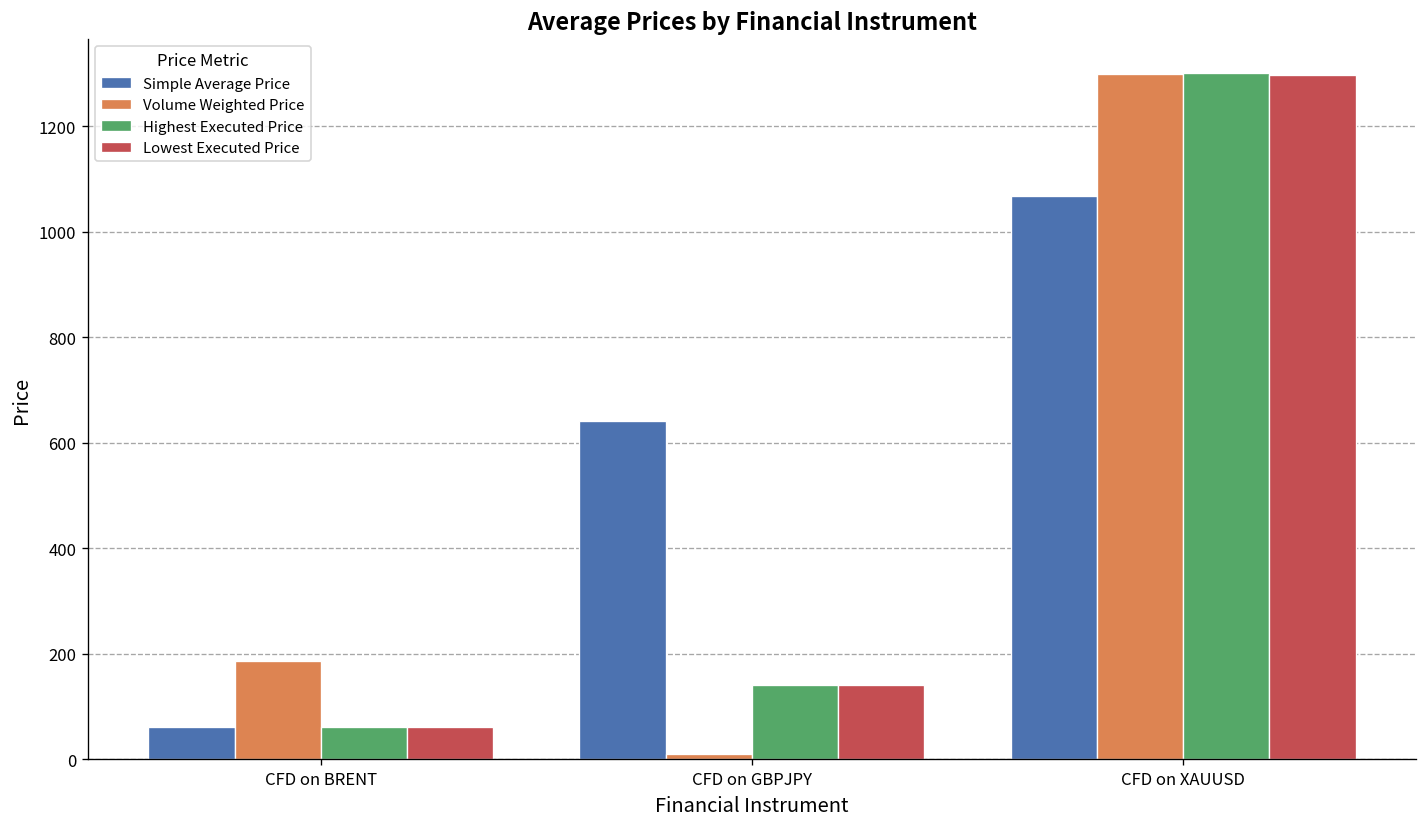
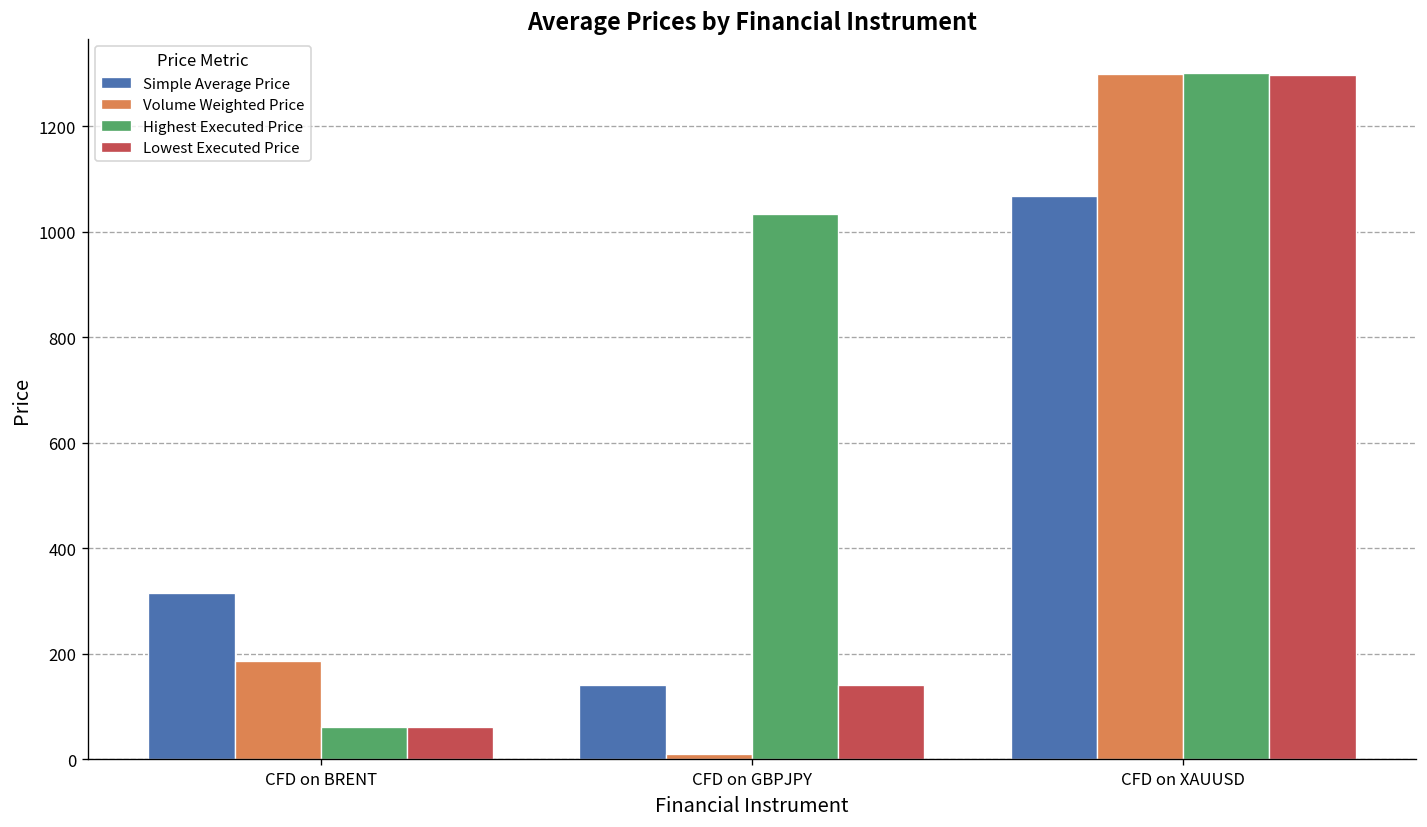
Simple Average Price, CFD on BRENT: 60 -> 320
Simple Average Price, CFD on GBPJPY: 640 -> 140
Highest Executed Price, CFD on GBPJPY: 140 -> 1030
